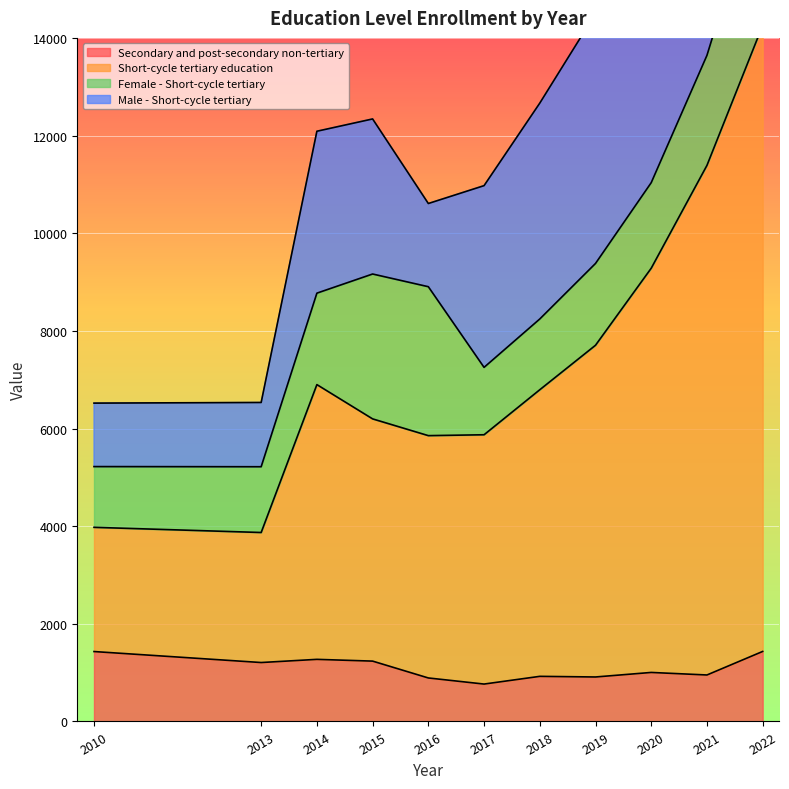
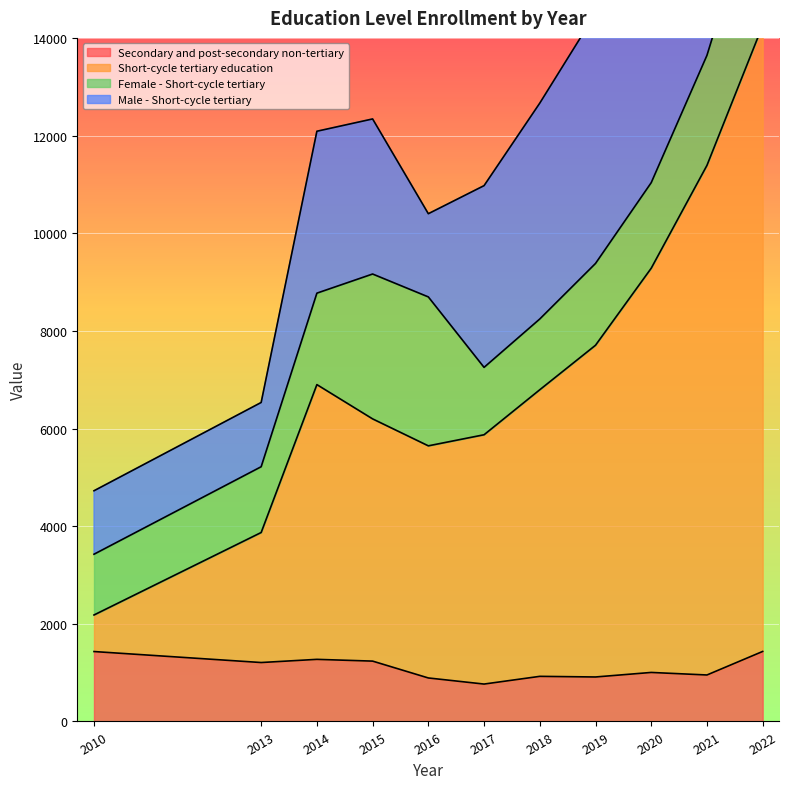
Short-cycle tertiary education, 2010: 2500 -> 700
Short-cycle tertiary education, 2016: 5000 -> 4800
